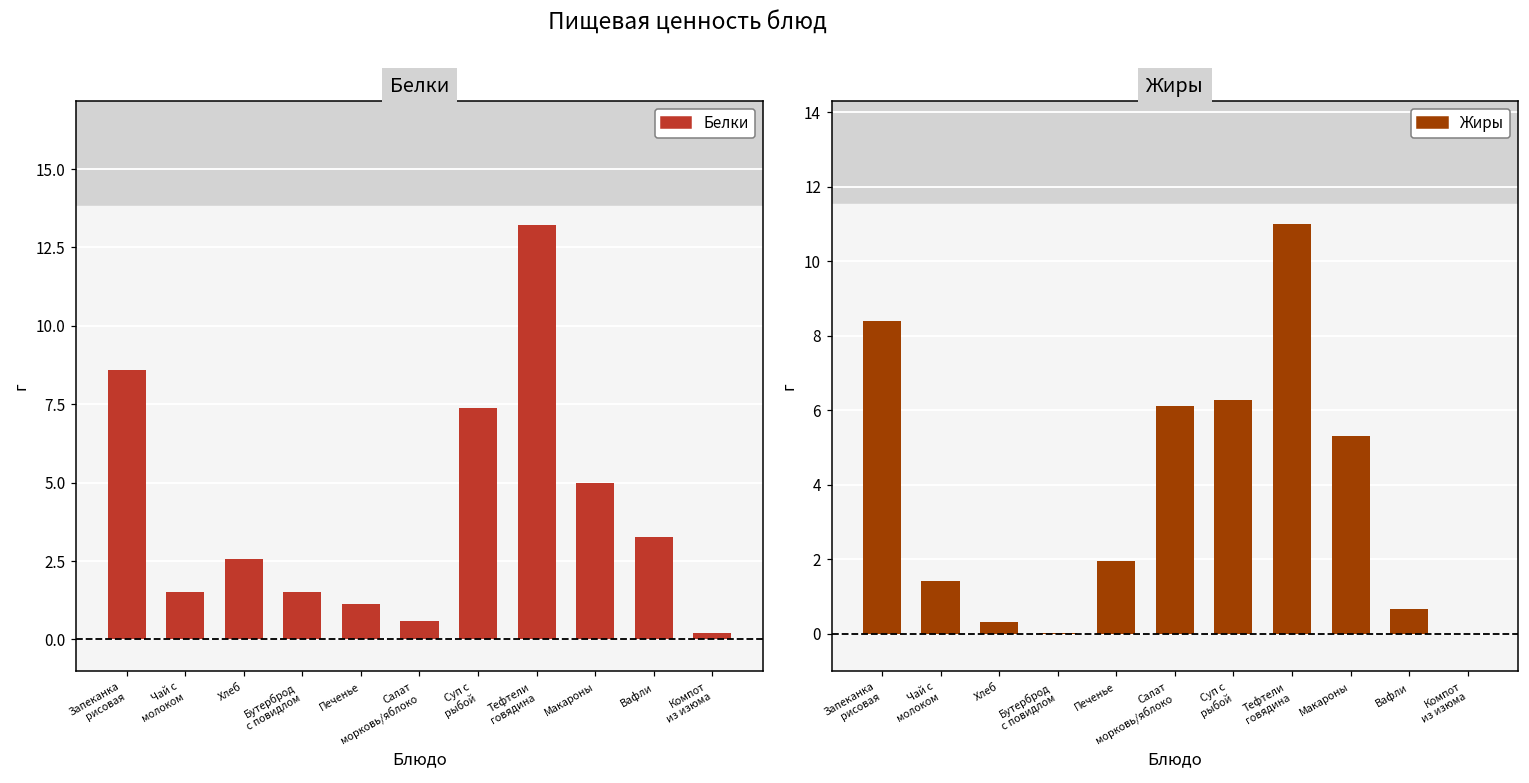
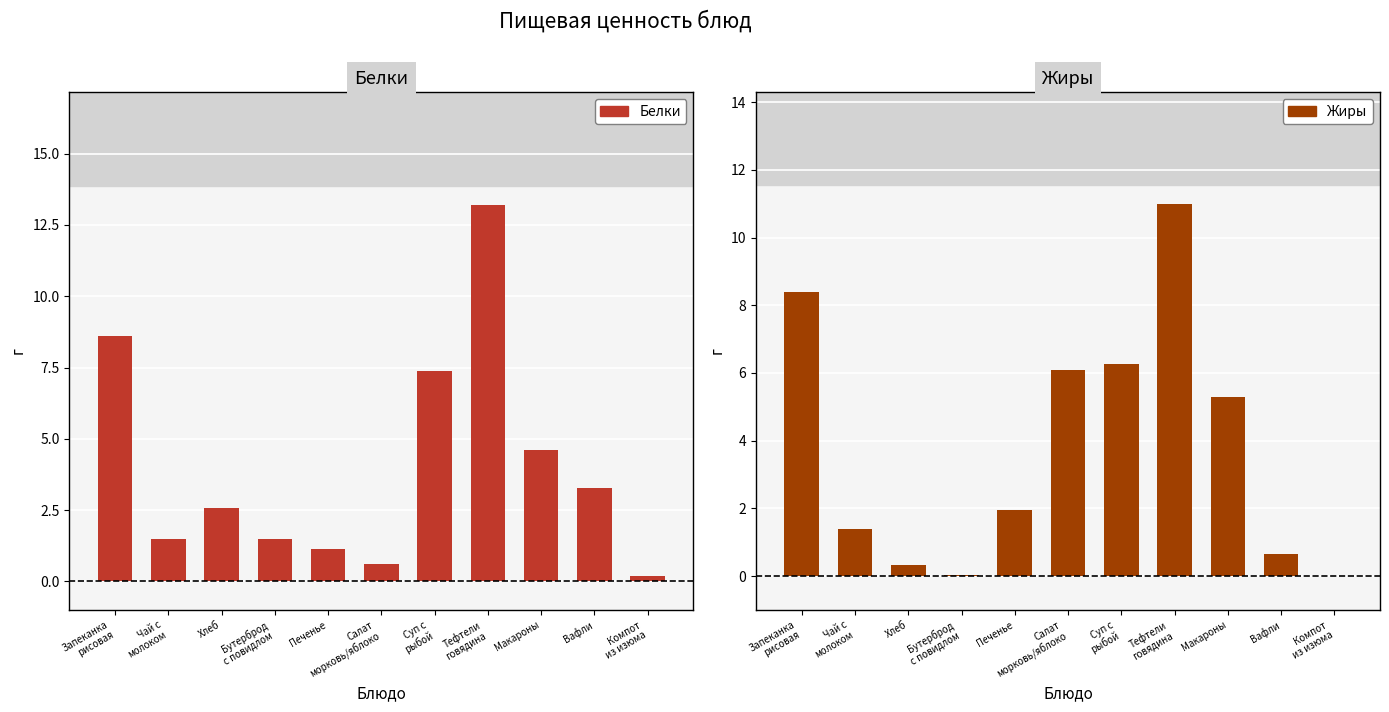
Белки, Макароны: 5.0 -> 4.6
